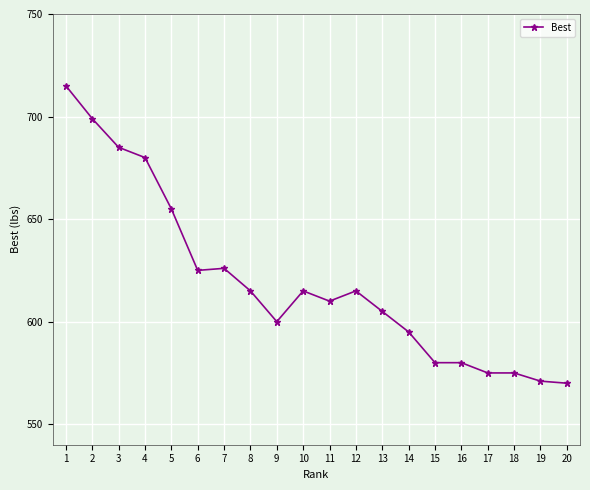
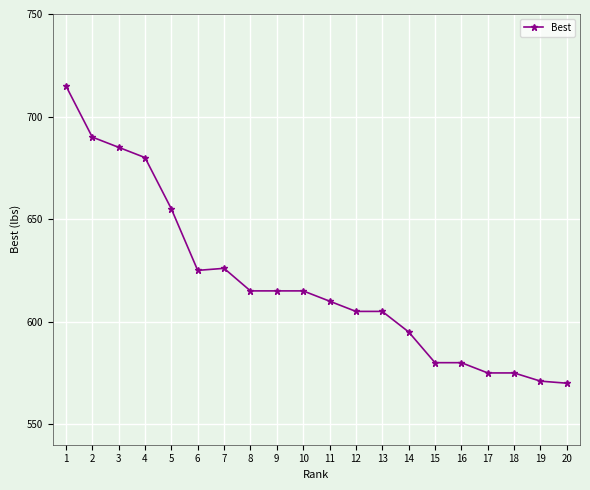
2: 699 -> 690
9: 600 -> 615
12: 615 -> 605
